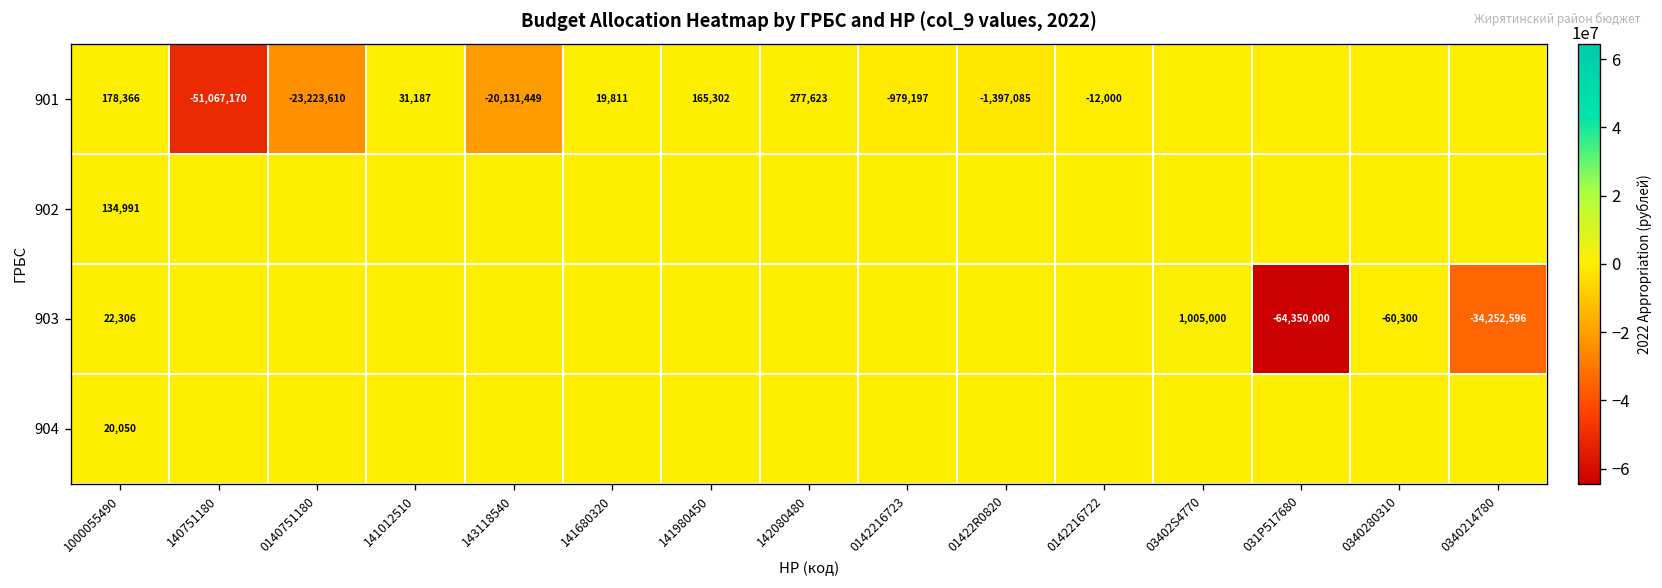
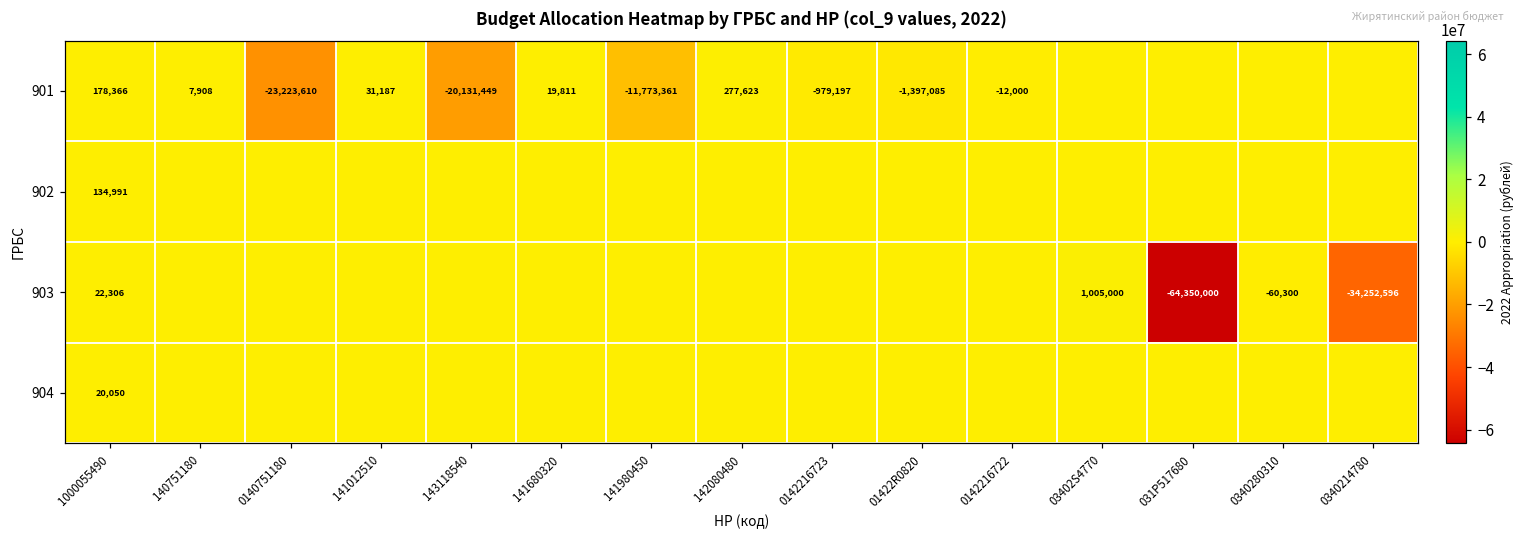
901, 140751180: -51,067,170 -> 7,908
901, 141980450: 165,302 -> -11,773,361
